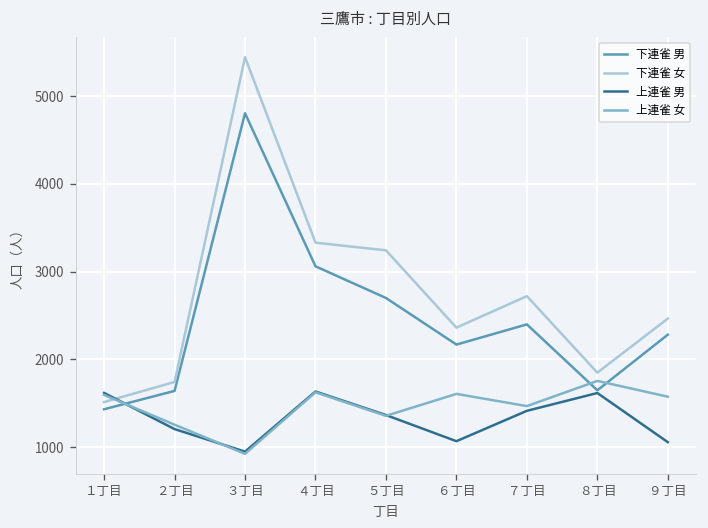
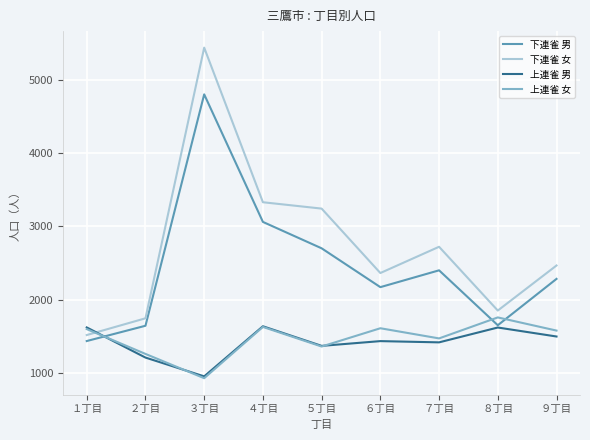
上連雀 男, ６丁目: 1100 -> 1400
上連雀 男, ９丁目: 1100 -> 1500
